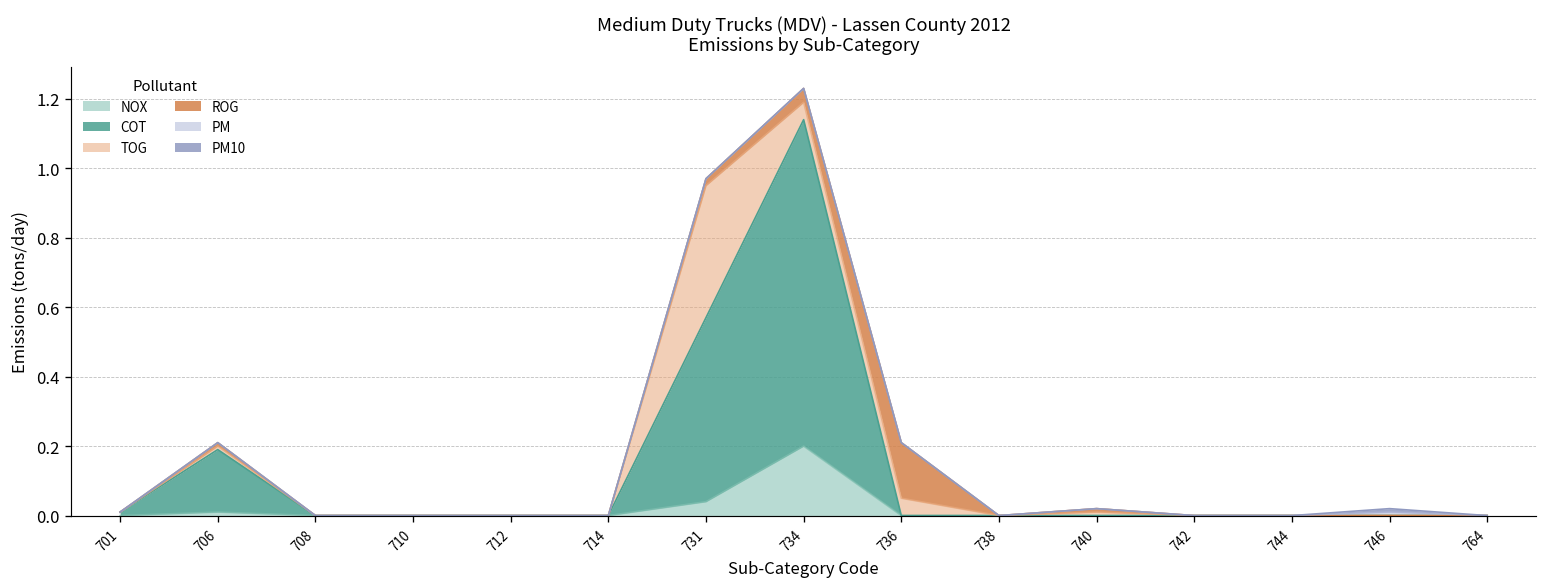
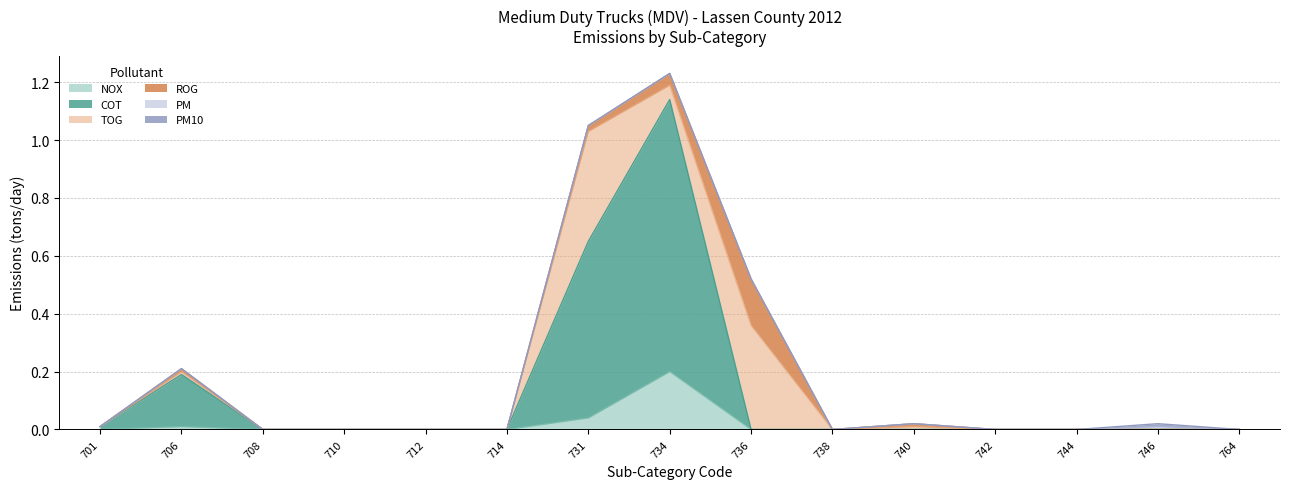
COT, 731: 0.53 -> 0.61
TOG, 736: 0.05 -> 0.36
